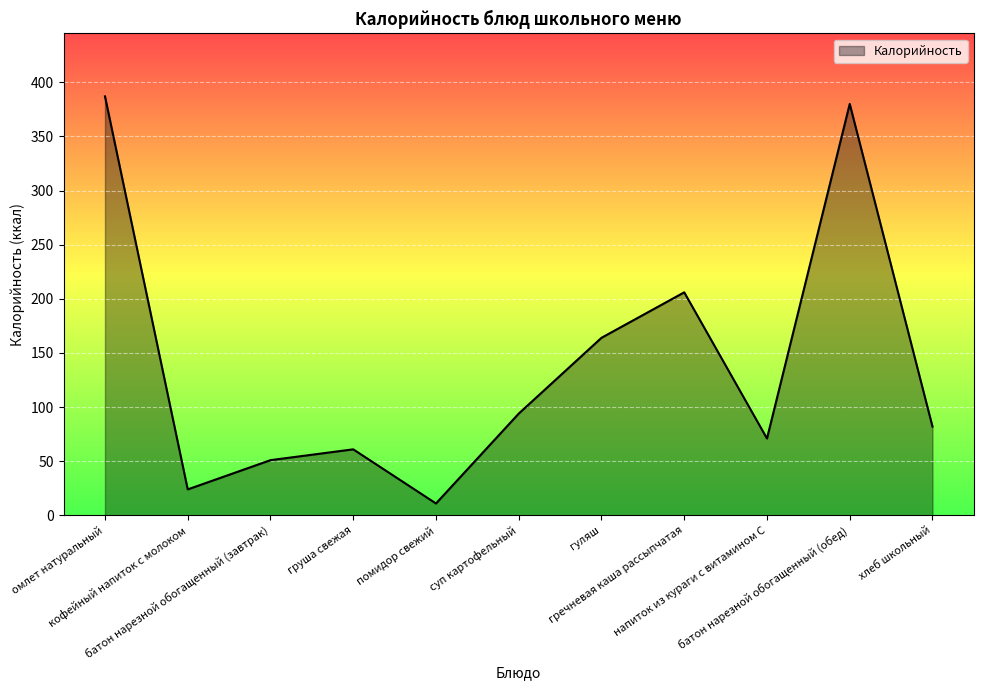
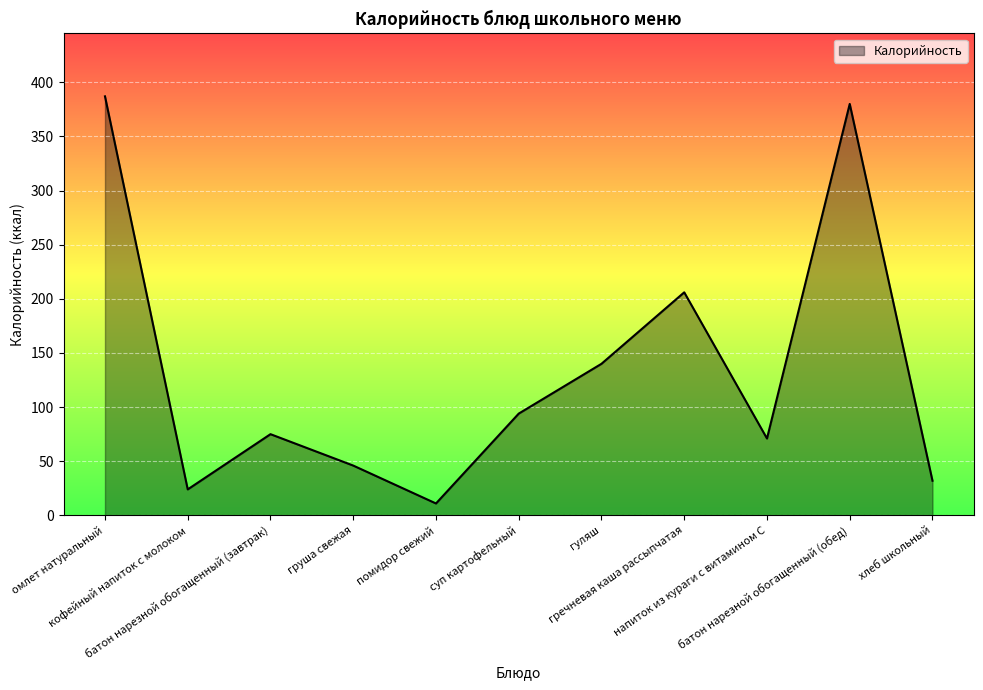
батон нарезной обогащенный (завтрак): 51 -> 75
груша свежая: 61 -> 46
гуляш: 164 -> 140
хлеб школьный: 82 -> 32
